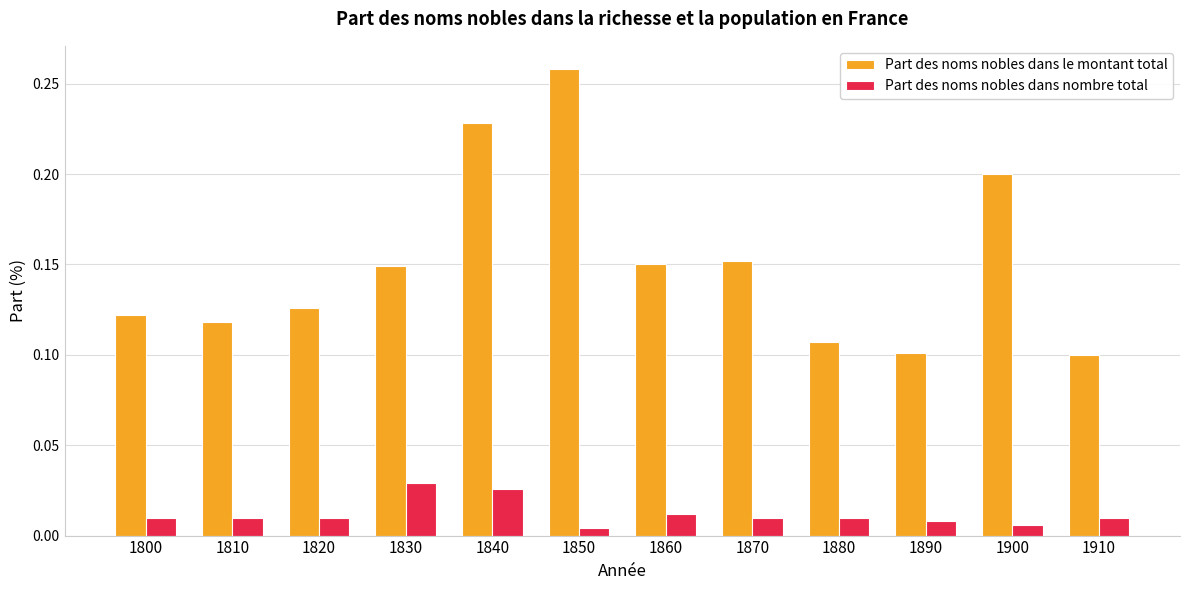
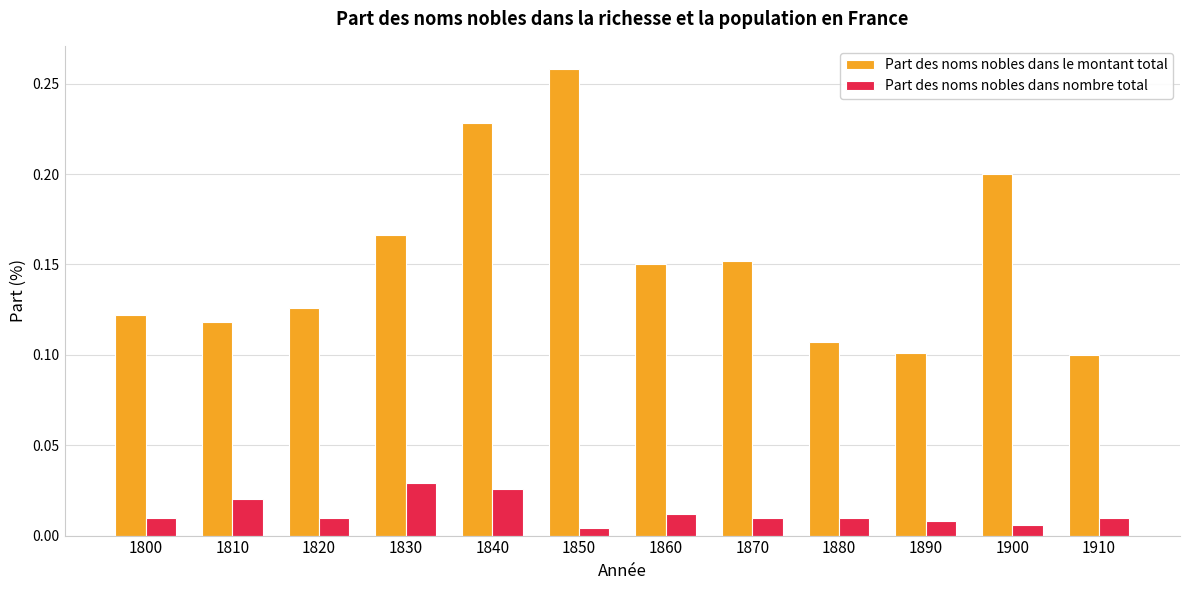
Part des noms nobles dans nombre total, 1810: 0.01 -> 0.02
Part des noms nobles dans le montant total, 1830: 0.149 -> 0.166
